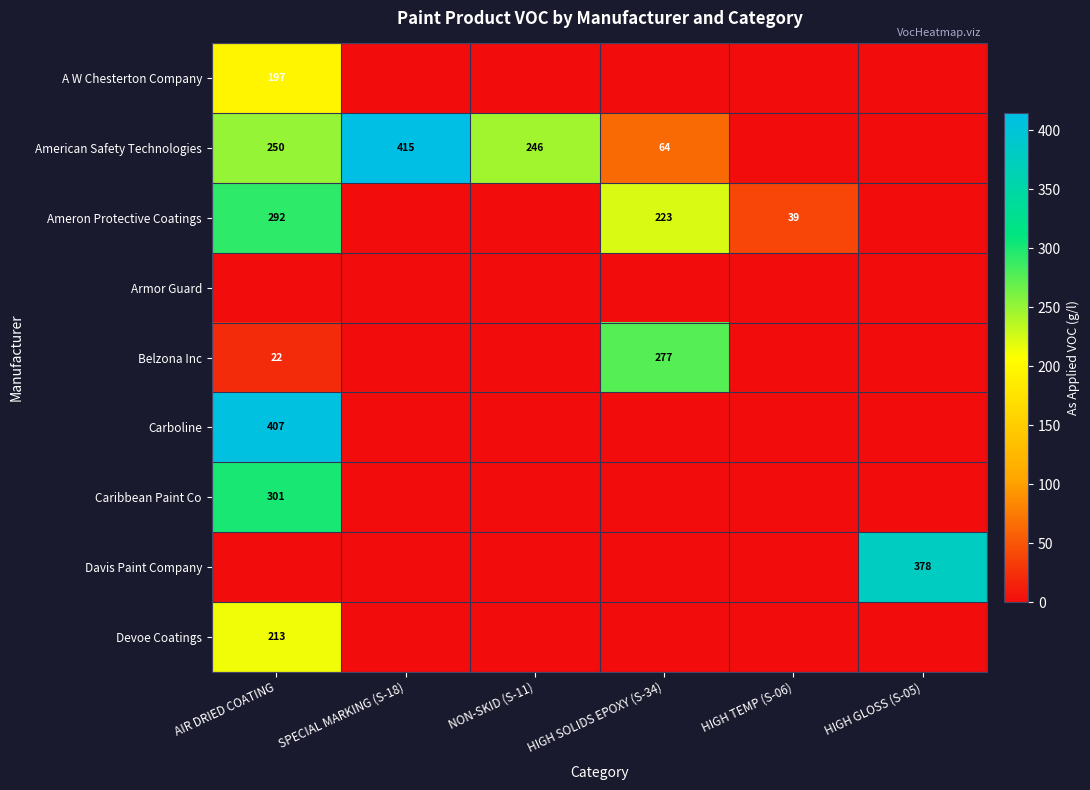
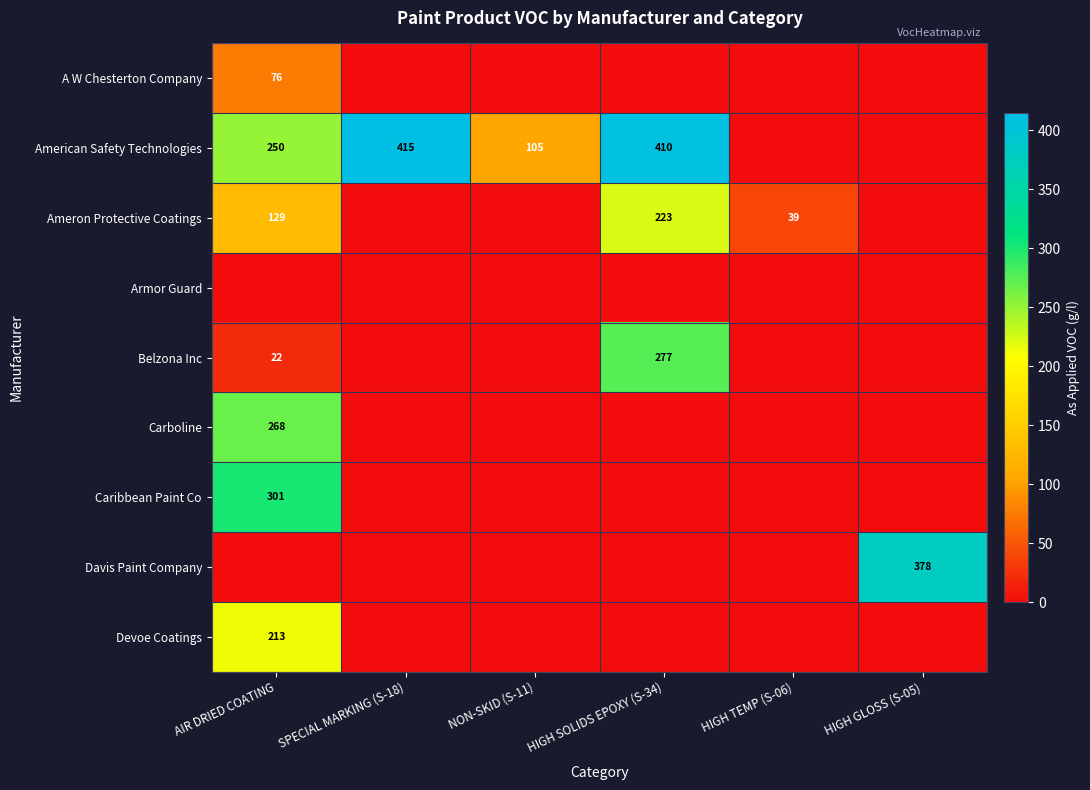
A W Chesterton Company, AIR DRIED COATING: 197 -> 76
American Safety Technologies, NON-SKID (S-11): 246 -> 105
American Safety Technologies, HIGH SOLIDS EPOXY (S-34): 64 -> 410
Ameron Protective Coatings, AIR DRIED COATING: 292 -> 129
Carboline, AIR DRIED COATING: 407 -> 268
